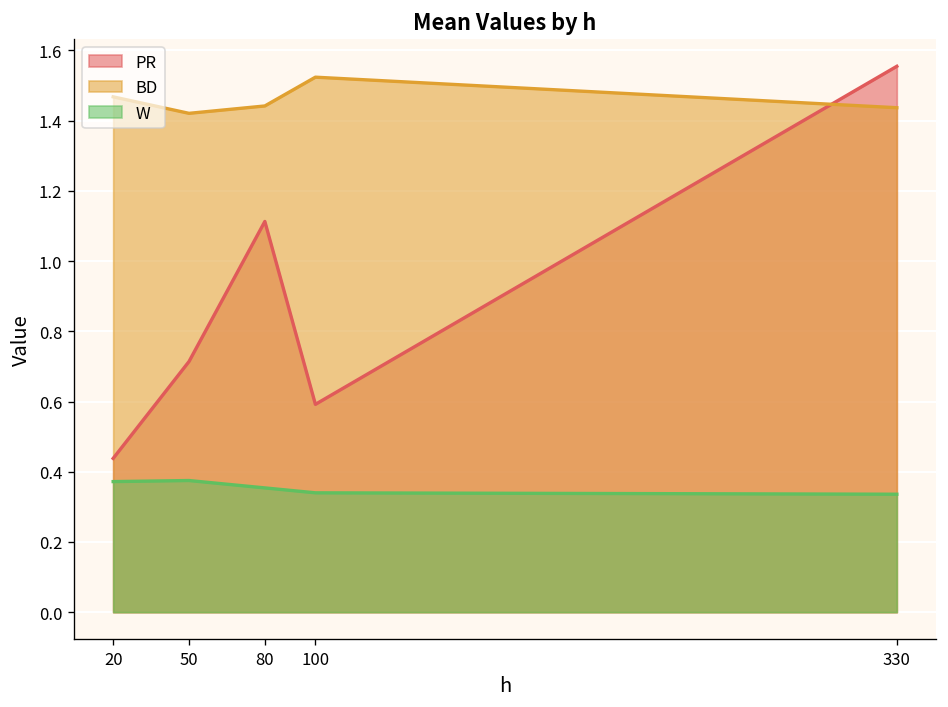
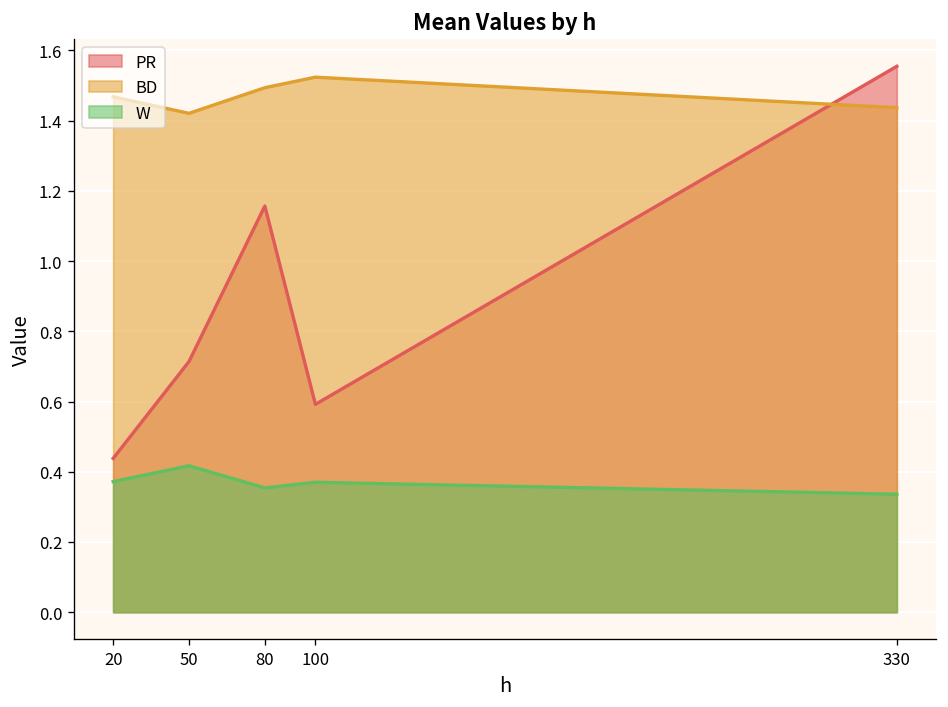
W, 50: 0.38 -> 0.42
PR, 80: 1.11 -> 1.16
BD, 80: 1.44 -> 1.49
W, 100: 0.34 -> 0.37
